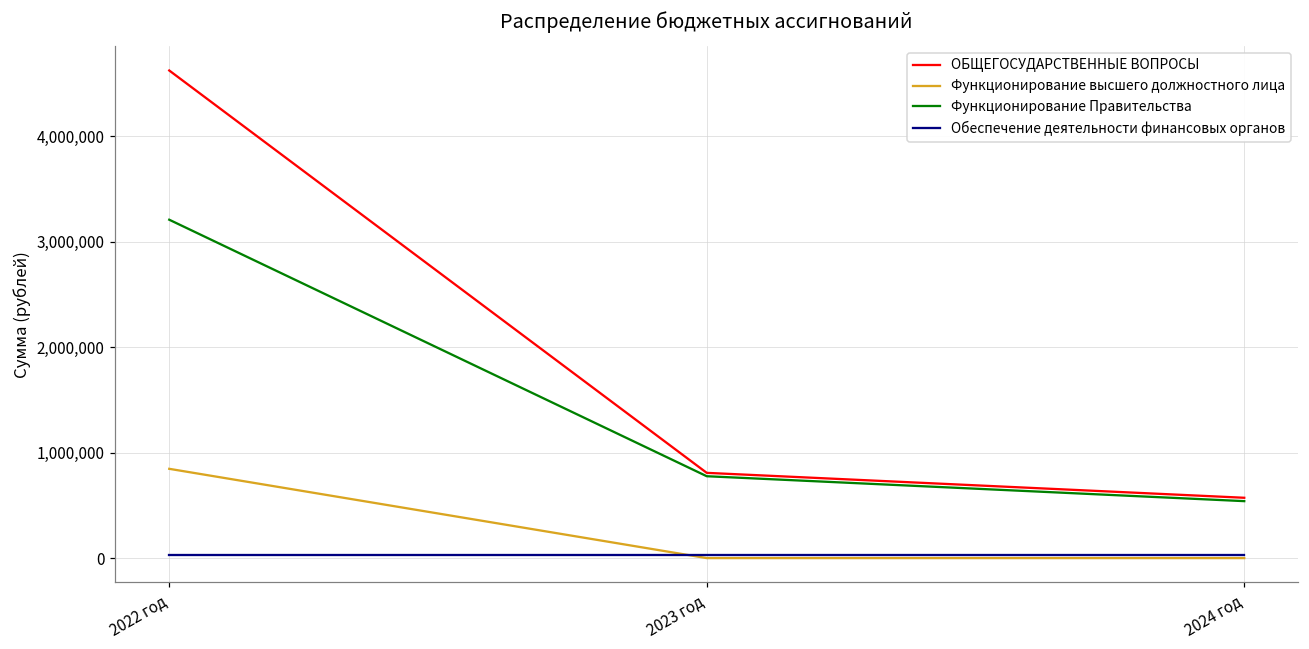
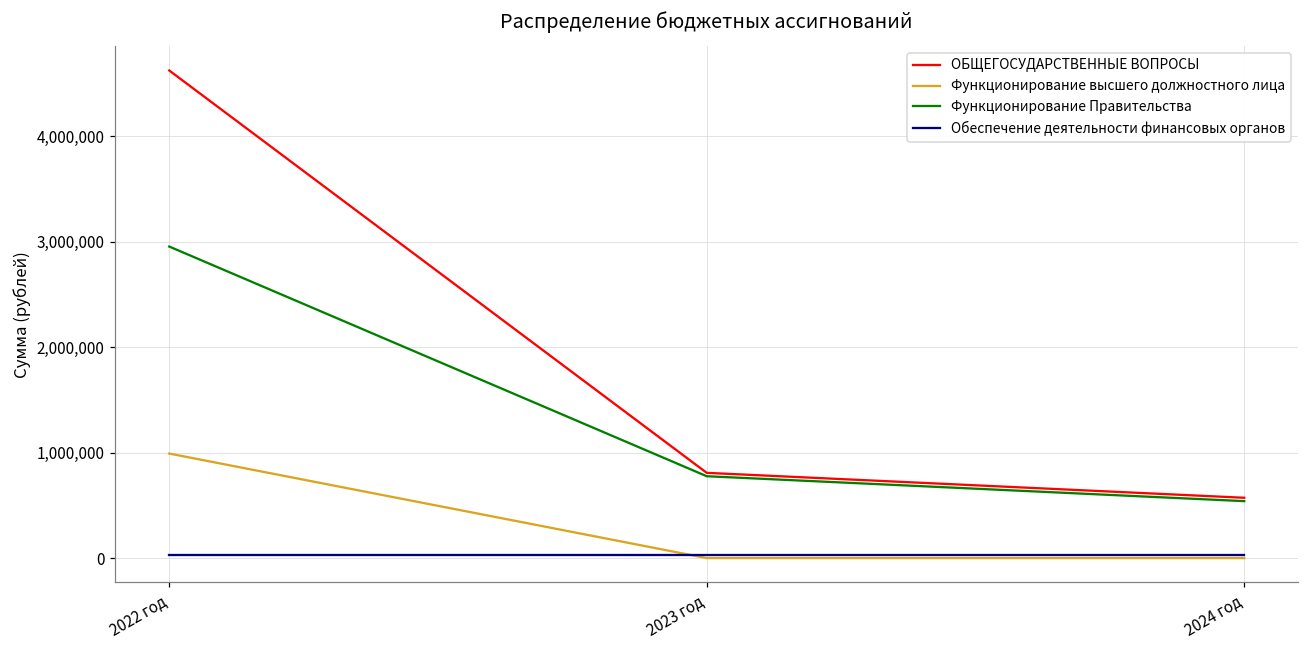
Функционирование высшего должностного лица, 2022 год: 800,000 -> 1,000,000
Функционирование Правительства, 2022 год: 3,200,000 -> 3,000,000
